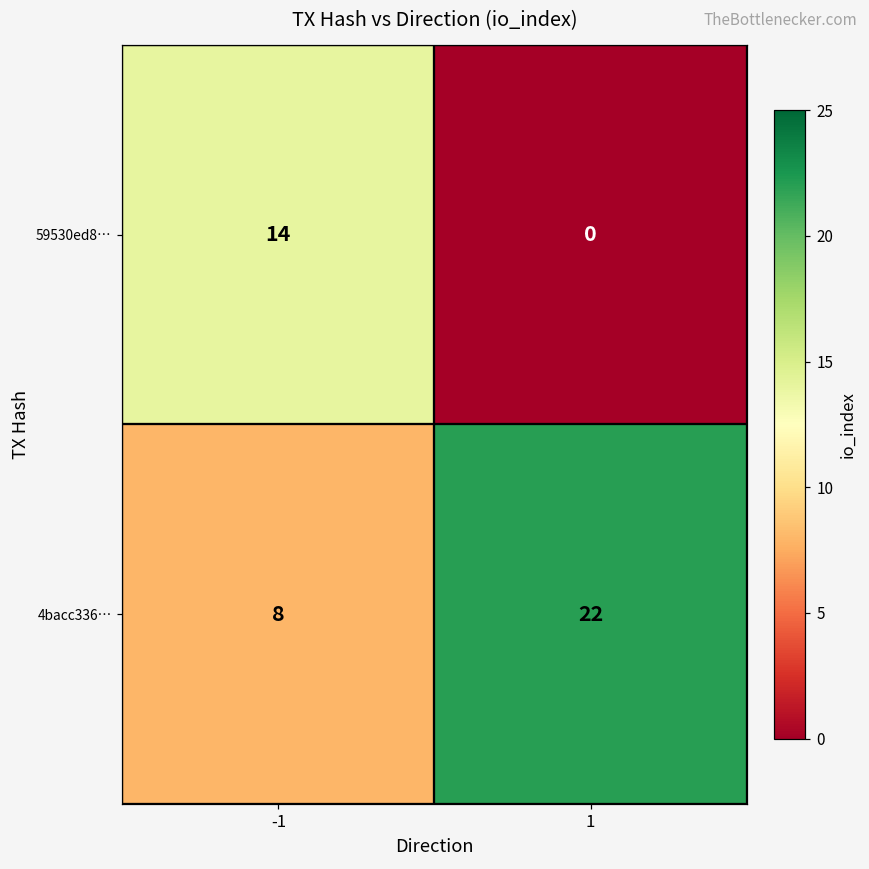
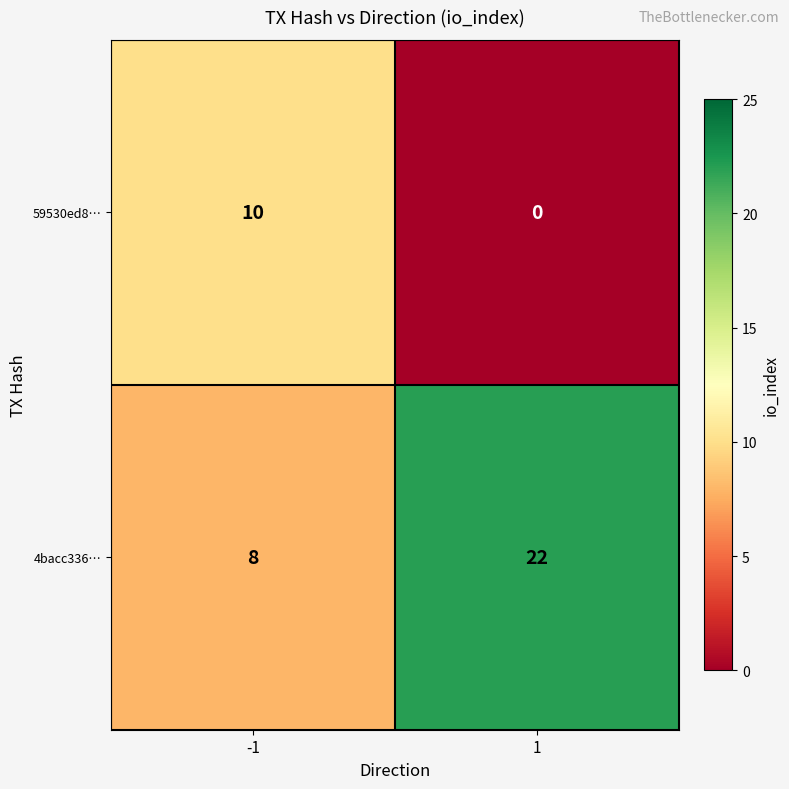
59530ed8…, -1: 14 -> 10
